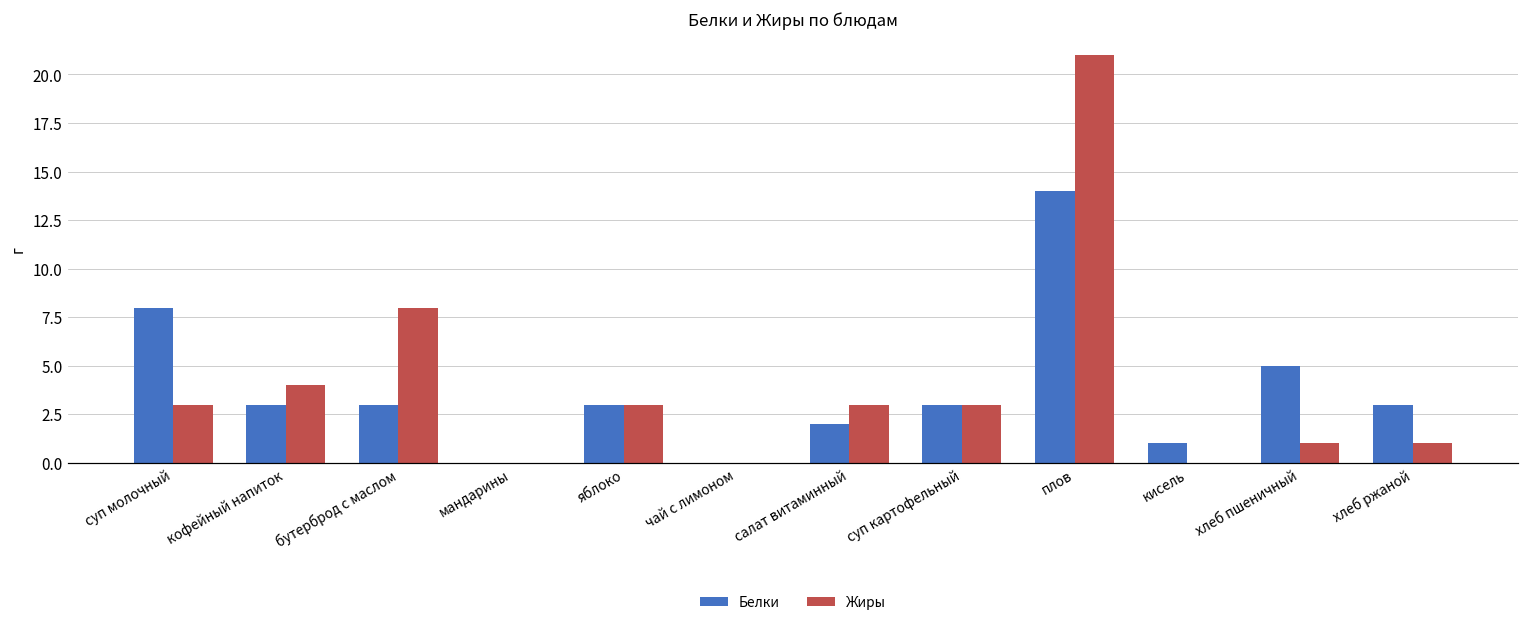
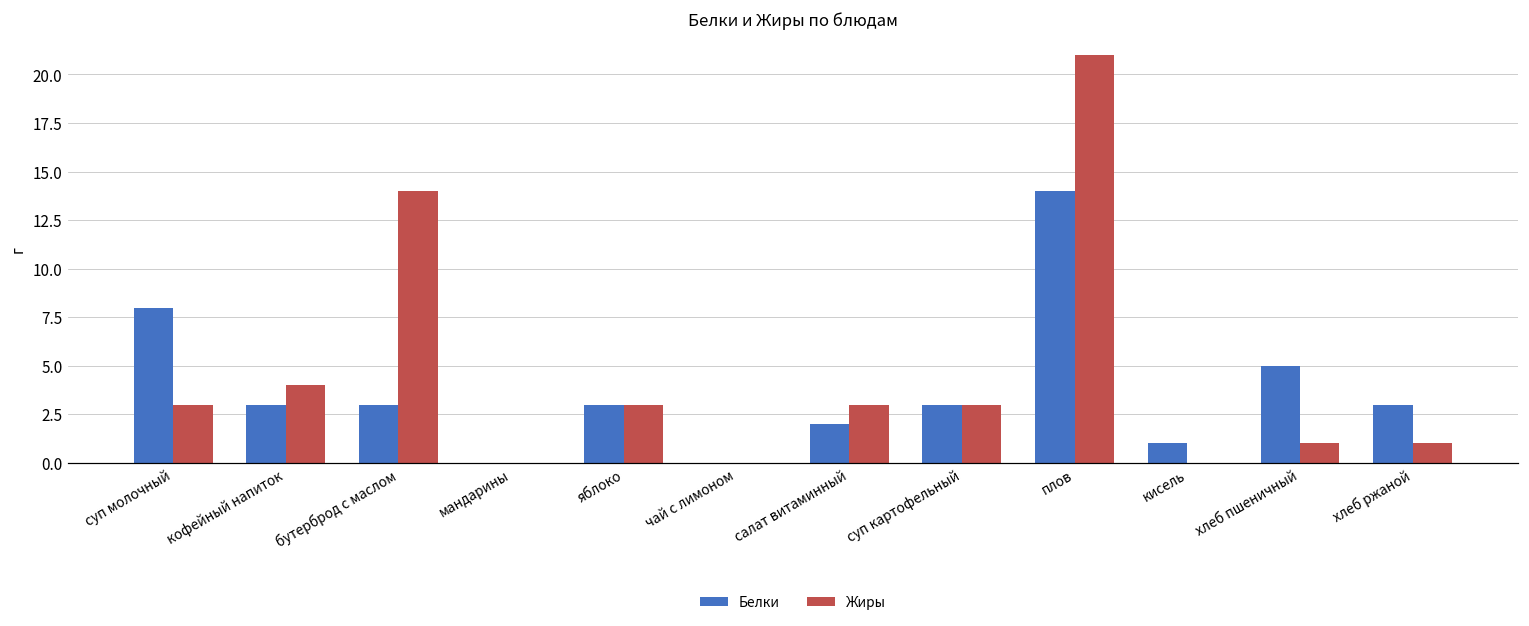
Жиры, бутерброд с маслом: 8 -> 14
